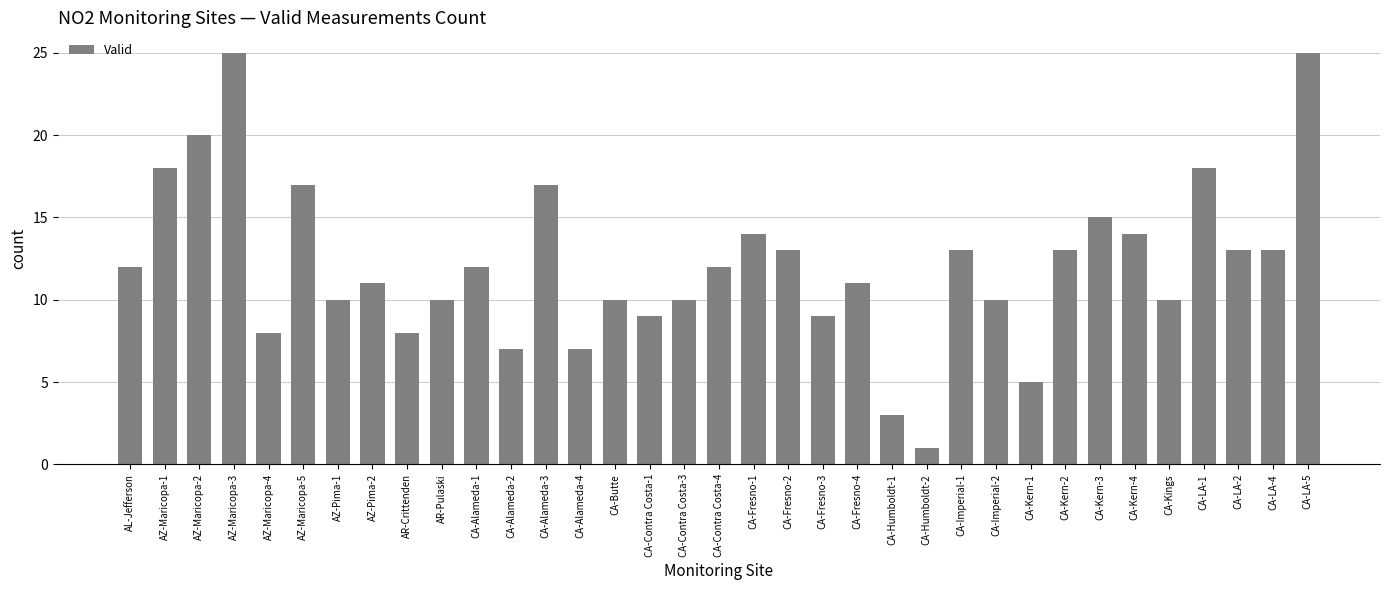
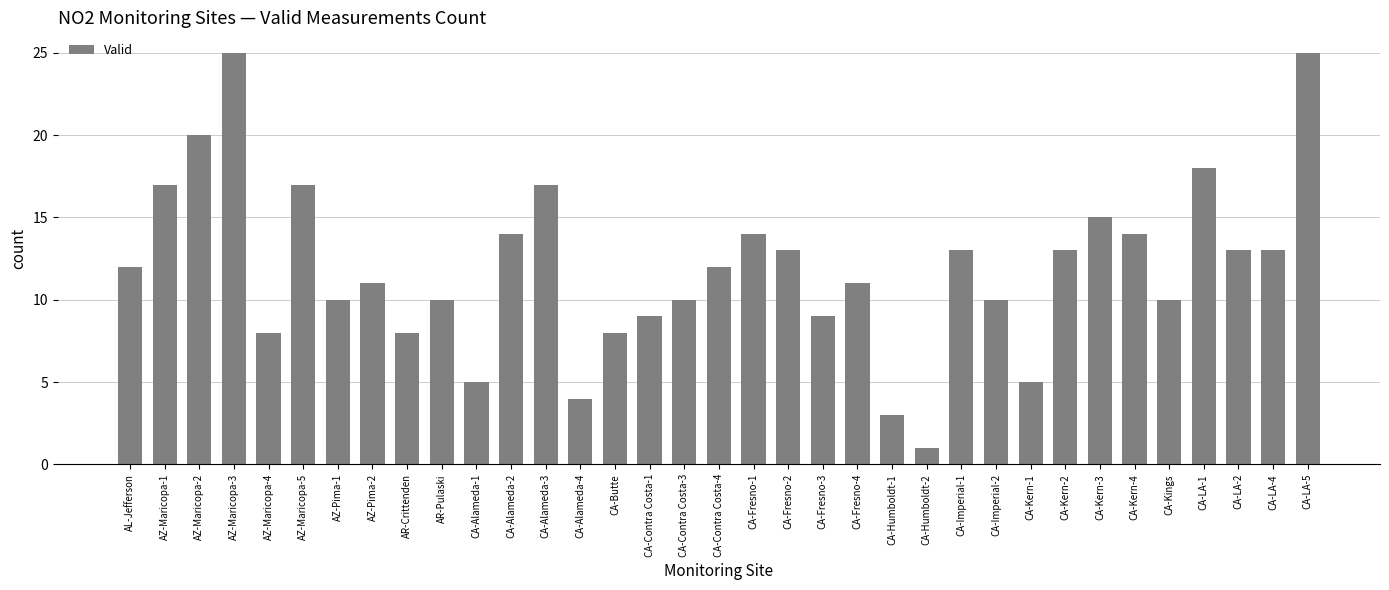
AZ-Maricopa-1: 18 -> 17
CA-Alameda-1: 12 -> 5
CA-Alameda-2: 7 -> 14
CA-Alameda-4: 7 -> 4
CA-Butte: 10 -> 8
